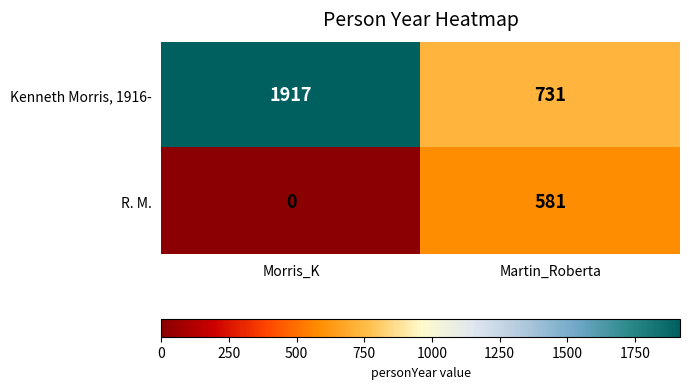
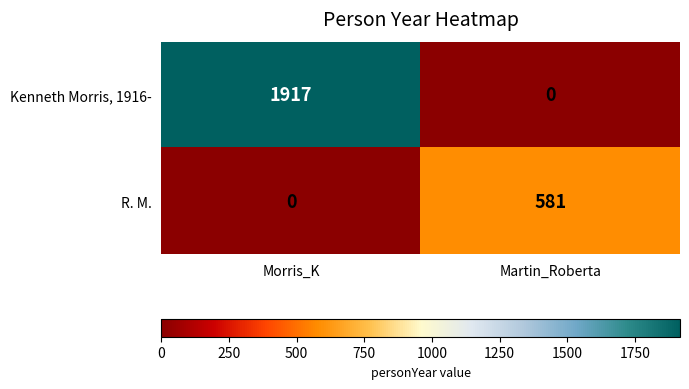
Kenneth Morris, 1916-, Martin_Roberta: 731 -> 0
